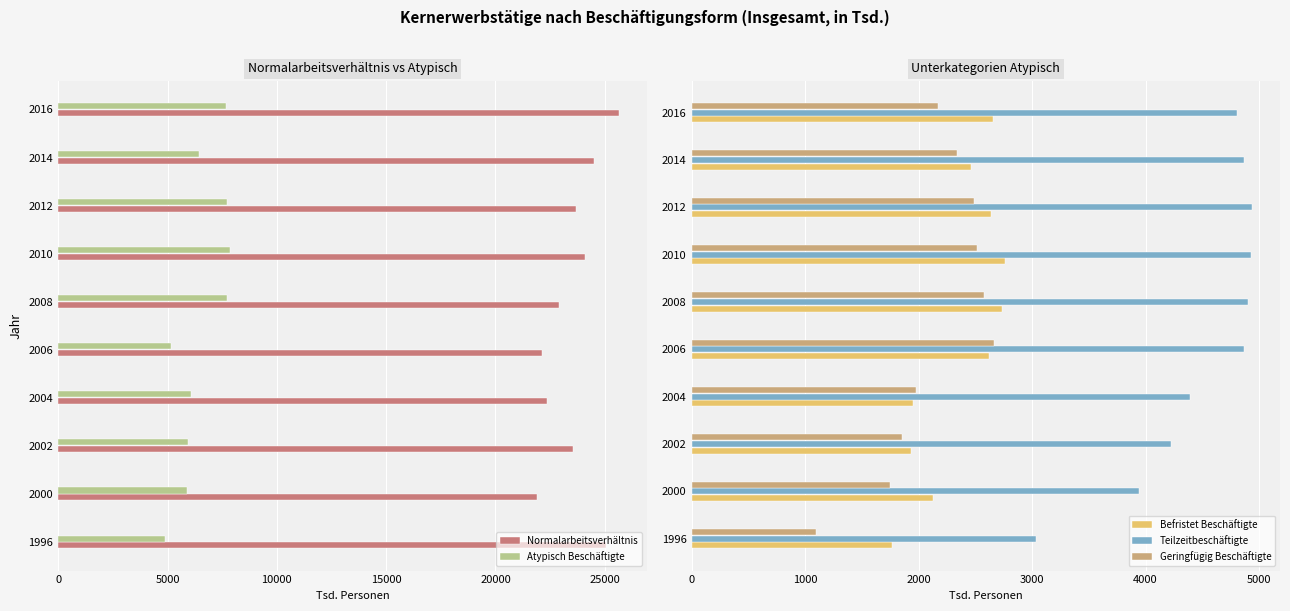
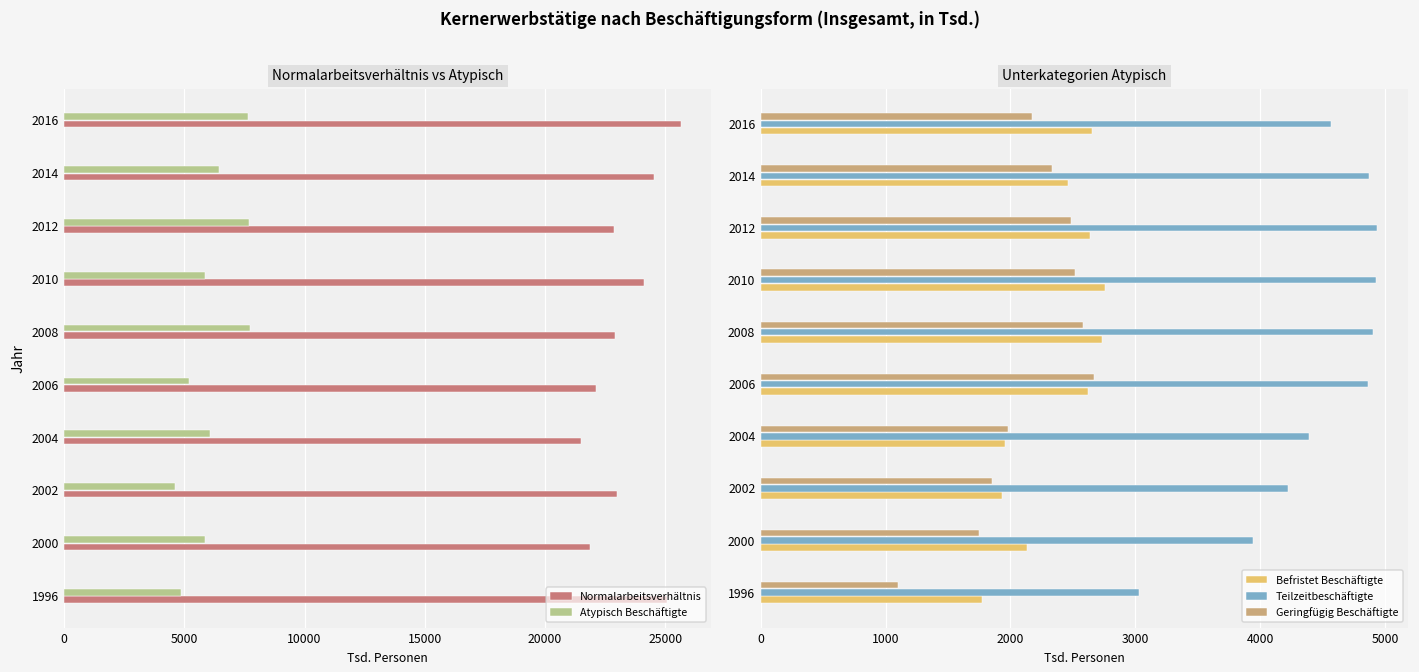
Normalarbeitsverhältnis vs Atypisch, Normalarbeitsverhältnis, 2012: 23700 -> 22900
Normalarbeitsverhältnis vs Atypisch, Atypisch Beschäftigte, 2010: 7800 -> 5900
Normalarbeitsverhältnis vs Atypisch, Normalarbeitsverhältnis, 2004: 22400 -> 21500
Normalarbeitsverhältnis vs Atypisch, Atypisch Beschäftigte, 2002: 5900 -> 4600
Normalarbeitsverhältnis vs Atypisch, Normalarbeitsverhältnis, 2002: 23500 -> 23000
Unterkategorien Atypisch, Teilzeitbeschäftigte, 2016: 4810 -> 4570
